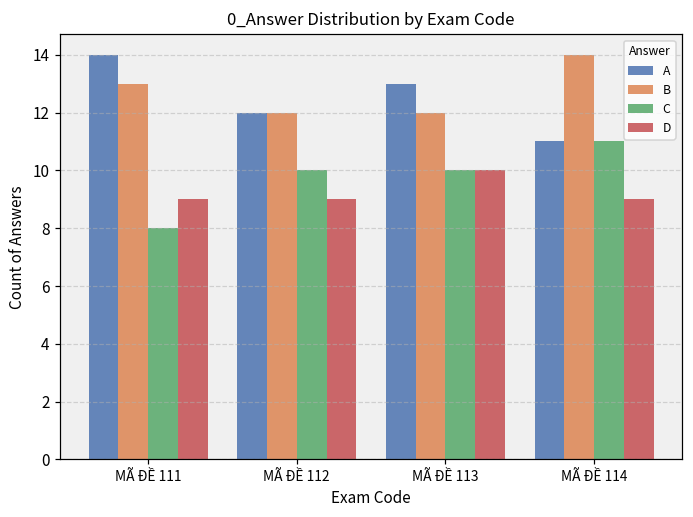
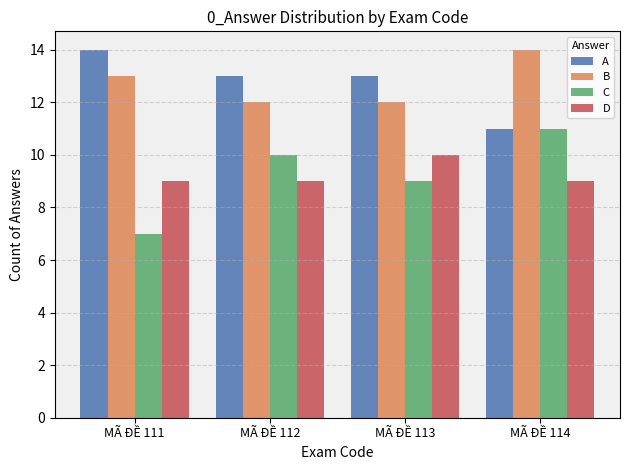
C, MÃ ĐỀ 111: 8 -> 7
A, MÃ ĐỀ 112: 12 -> 13
C, MÃ ĐỀ 113: 10 -> 9
